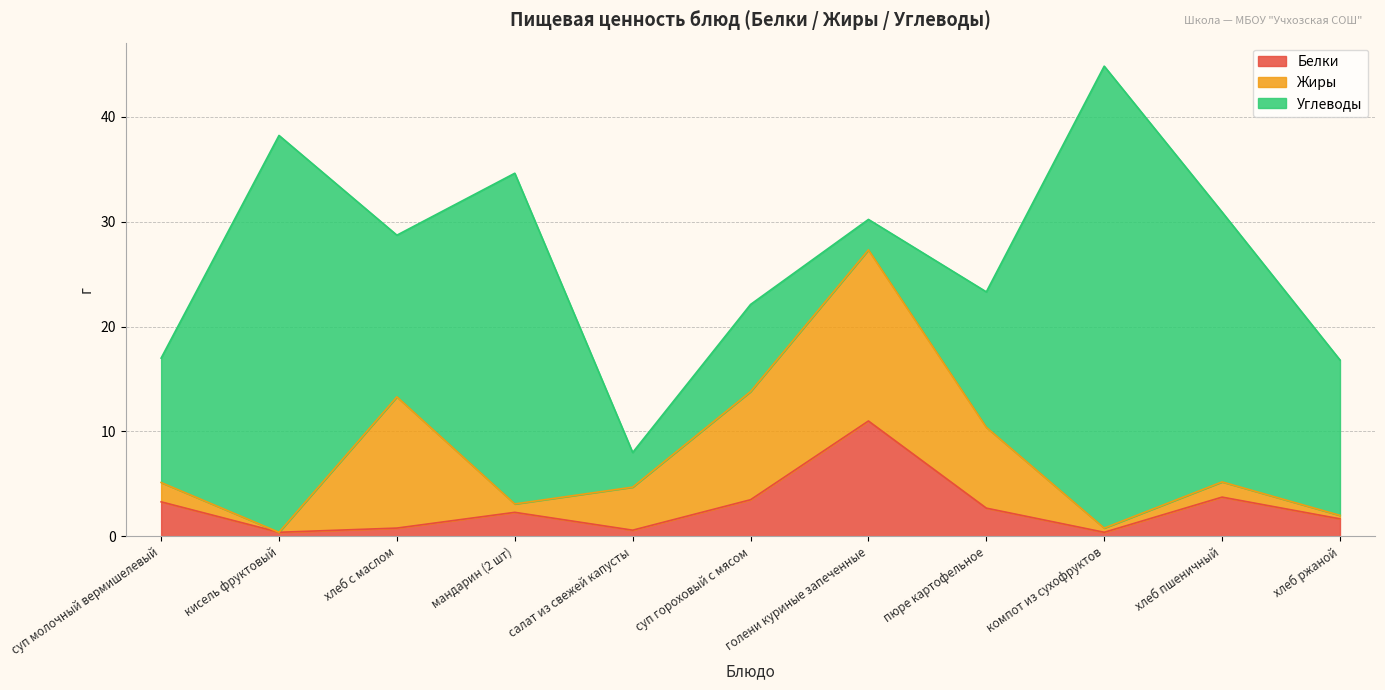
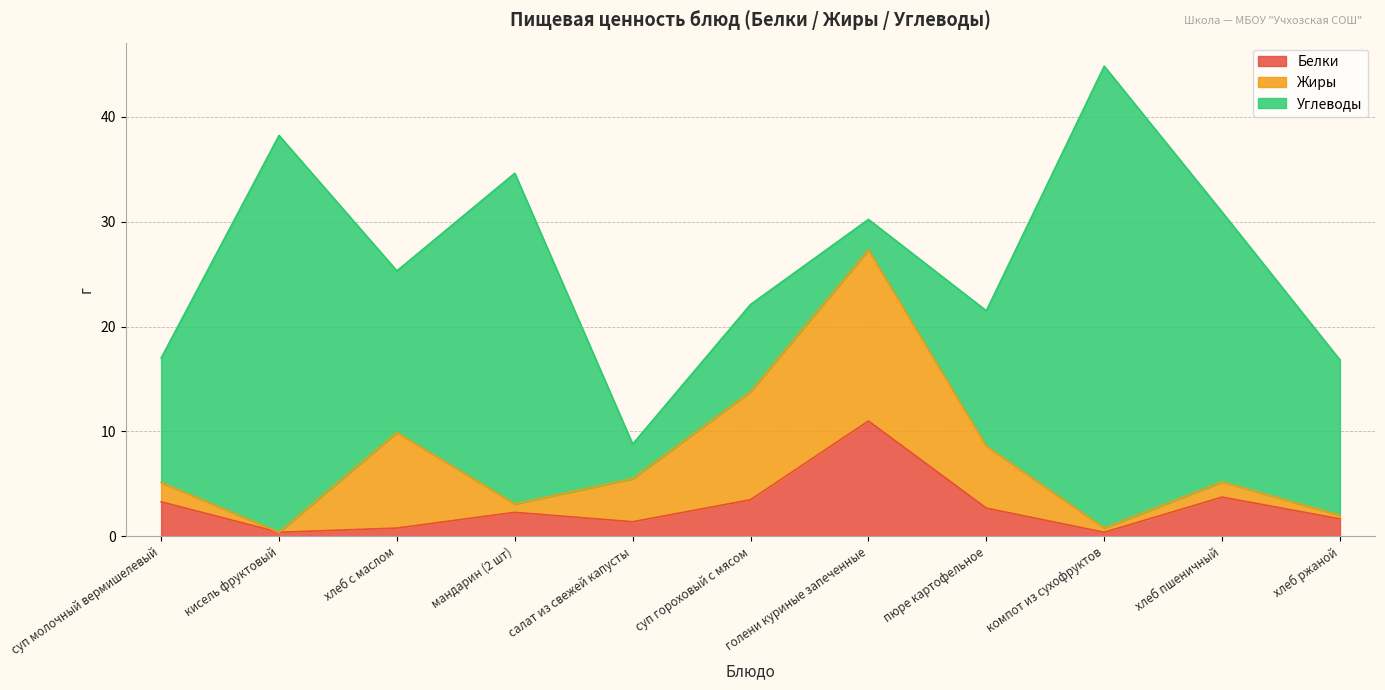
Жиры, хлеб с маслом: 12.5 -> 9.1
Белки, салат из свежей капусты: 0.6 -> 1.4
Жиры, пюре картофельное: 7.7 -> 5.9
